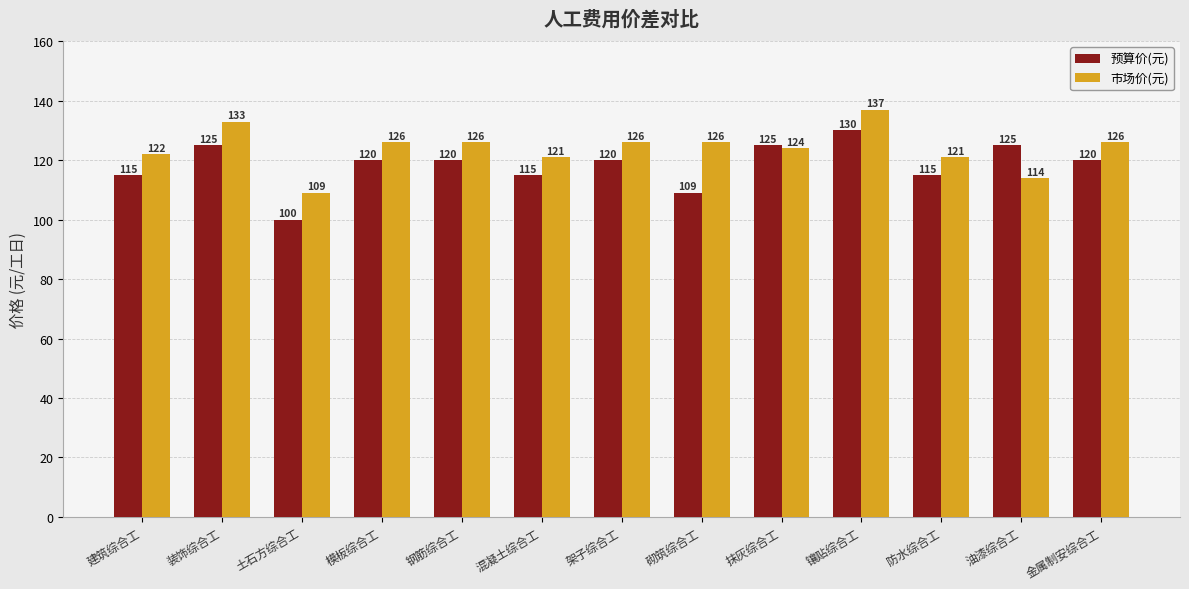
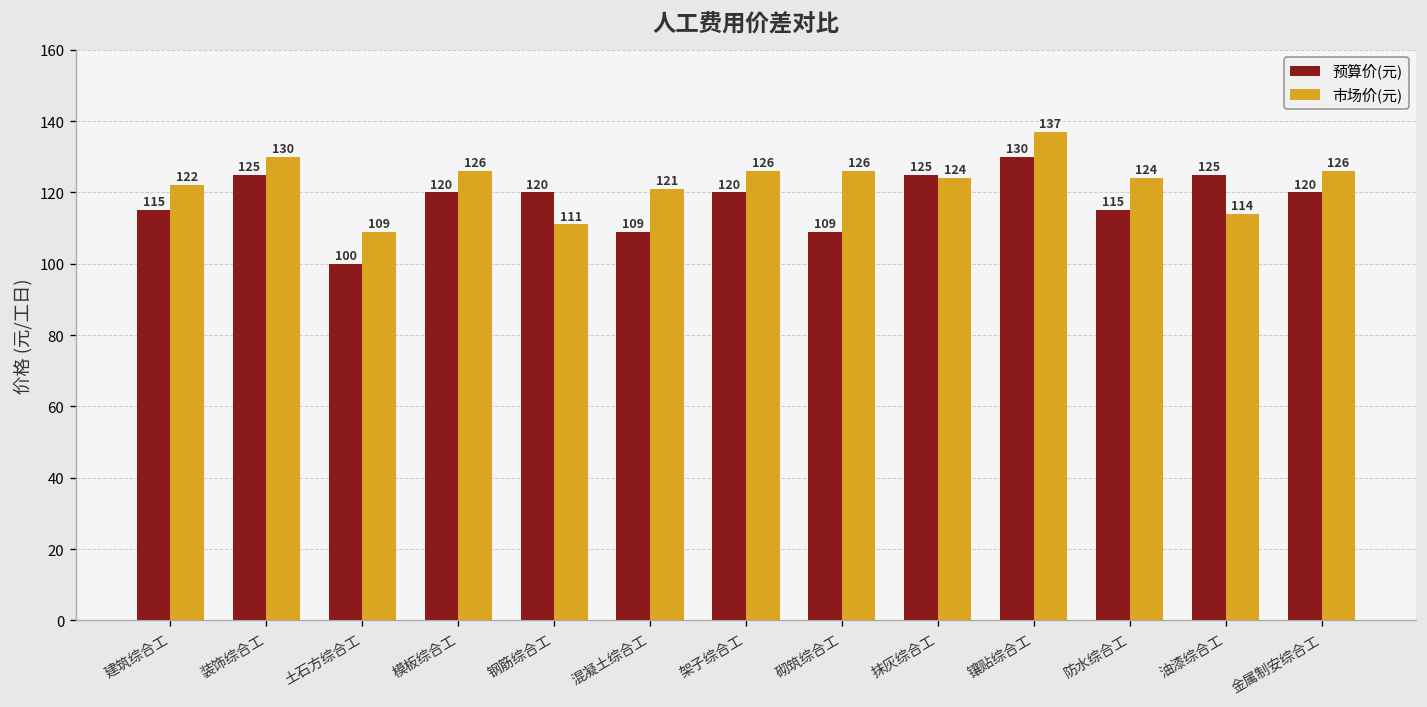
市场价(元), 装饰综合工: 133 -> 130
市场价(元), 钢筋综合工: 126 -> 111
预算价(元), 混凝土综合工: 115 -> 109
市场价(元), 防水综合工: 121 -> 124
